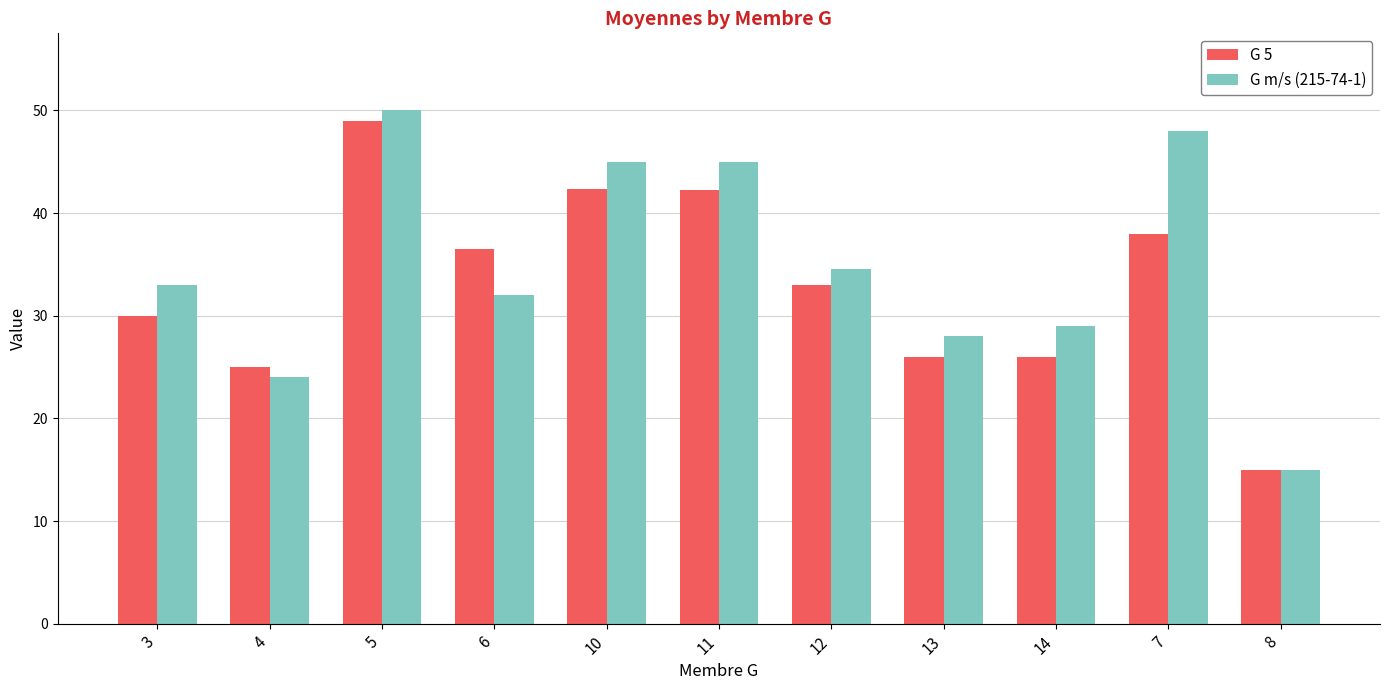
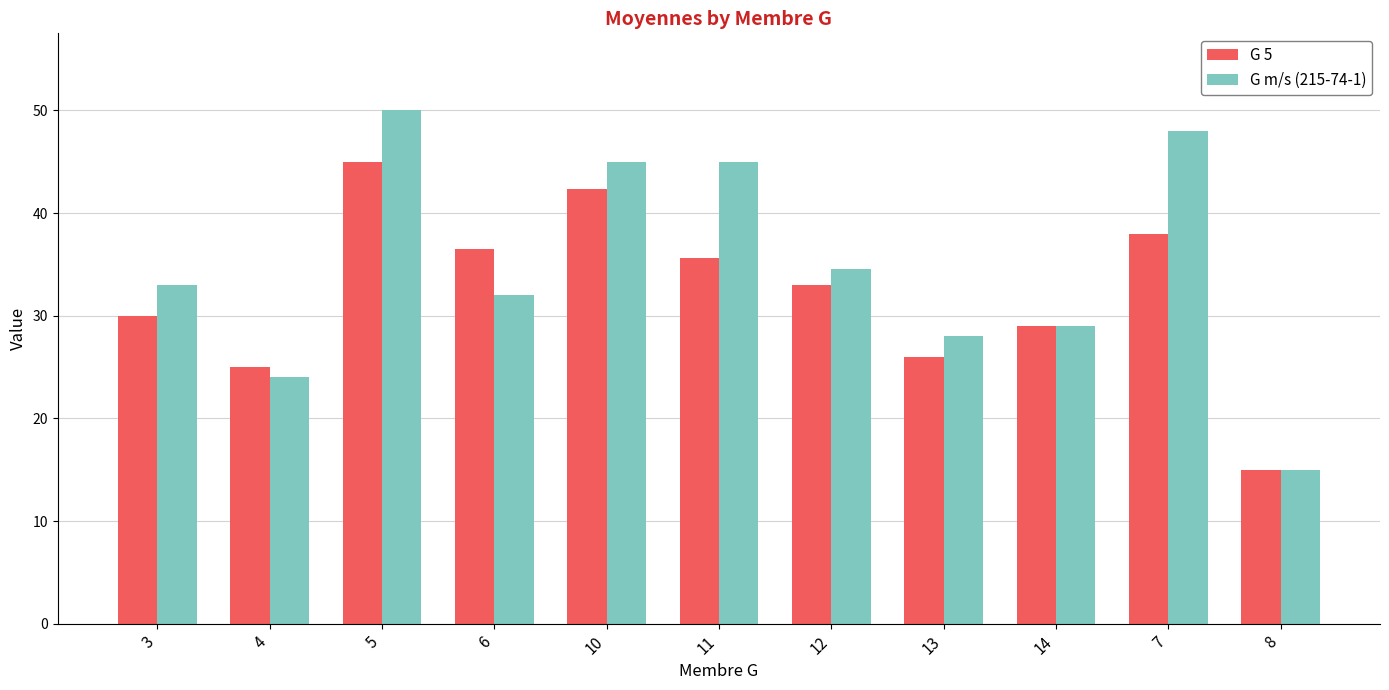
G 5, 5: 49 -> 45
G 5, 11: 42.2 -> 35.6
G 5, 14: 26 -> 29
